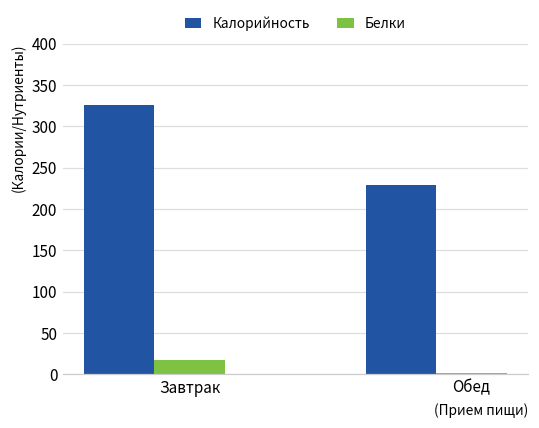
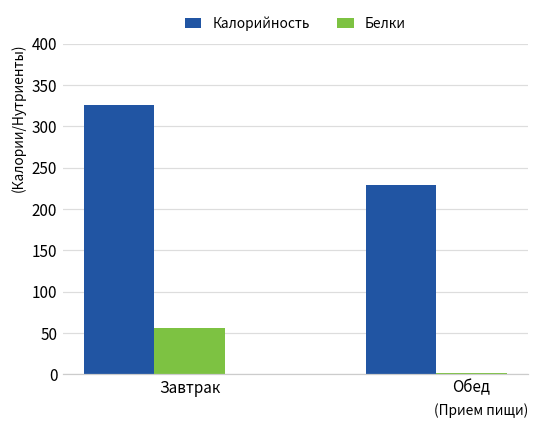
Белки, Завтрак: 20 -> 60
